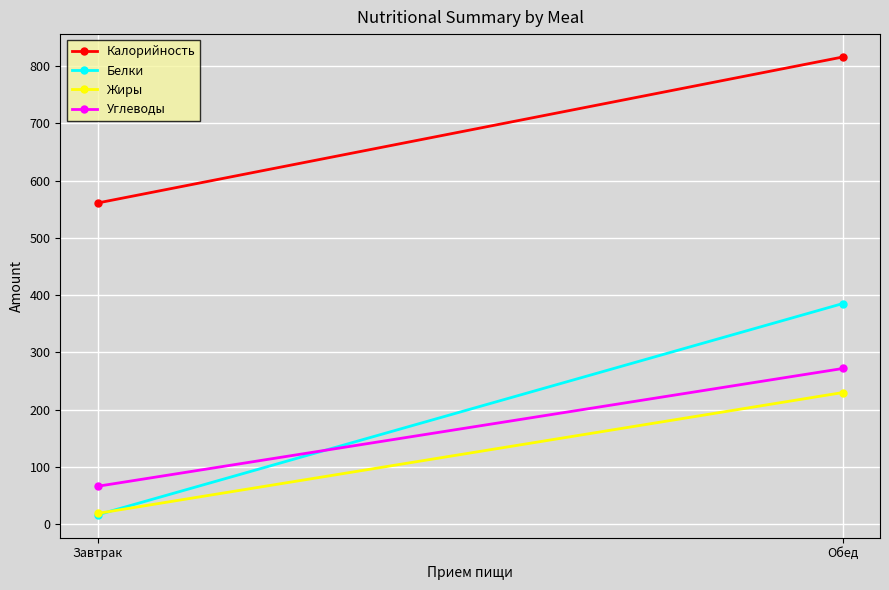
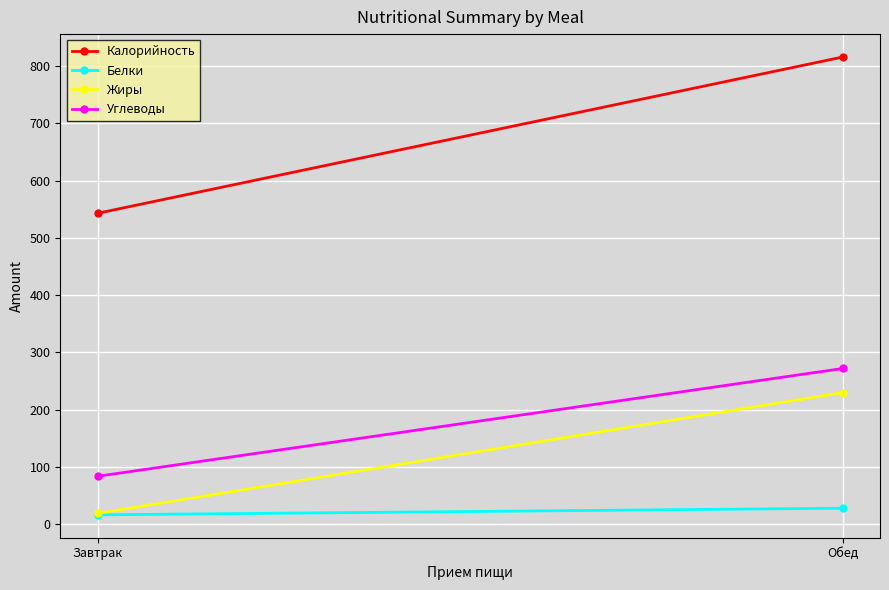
Калорийность, Завтрак: 560 -> 540
Углеводы, Завтрак: 70 -> 80
Белки, Обед: 390 -> 30
